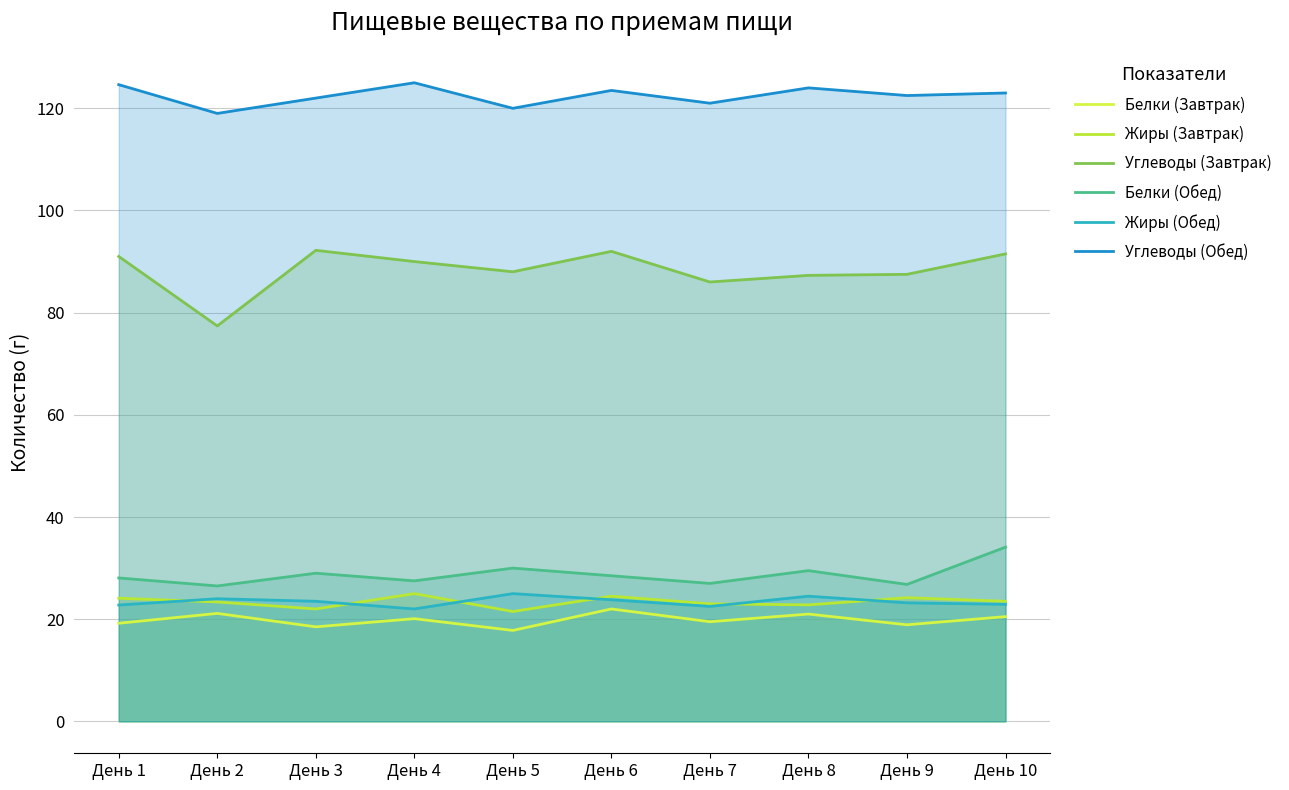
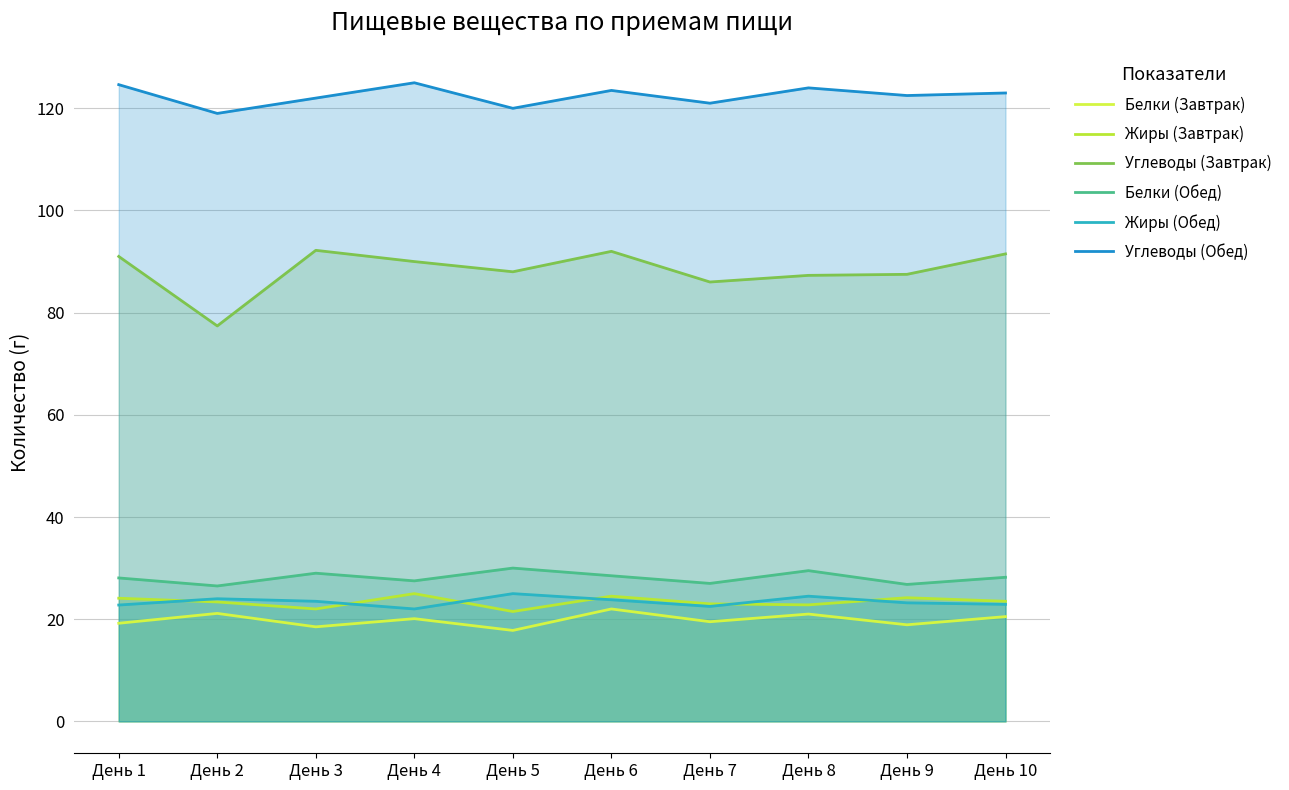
Белки (Обед), День 10: 34 -> 28
